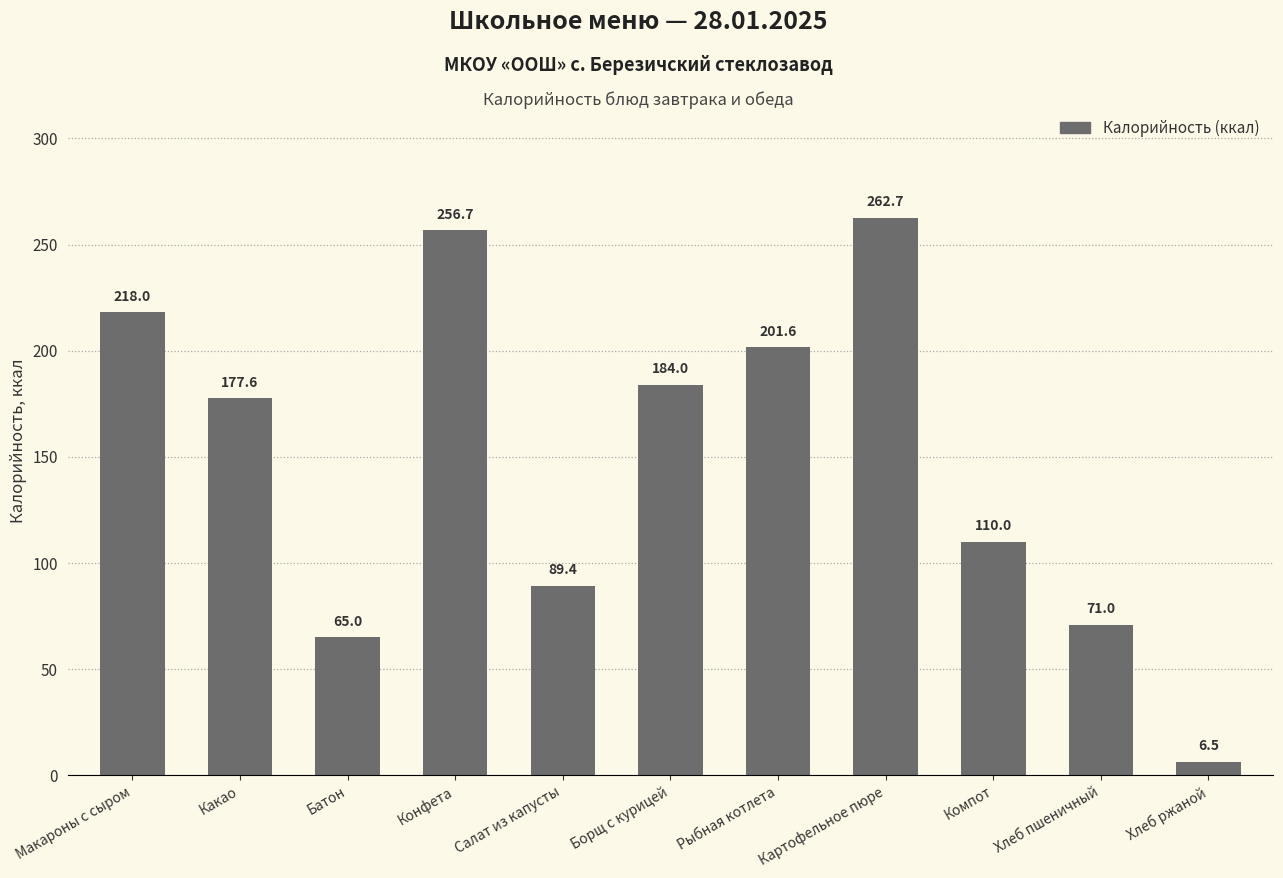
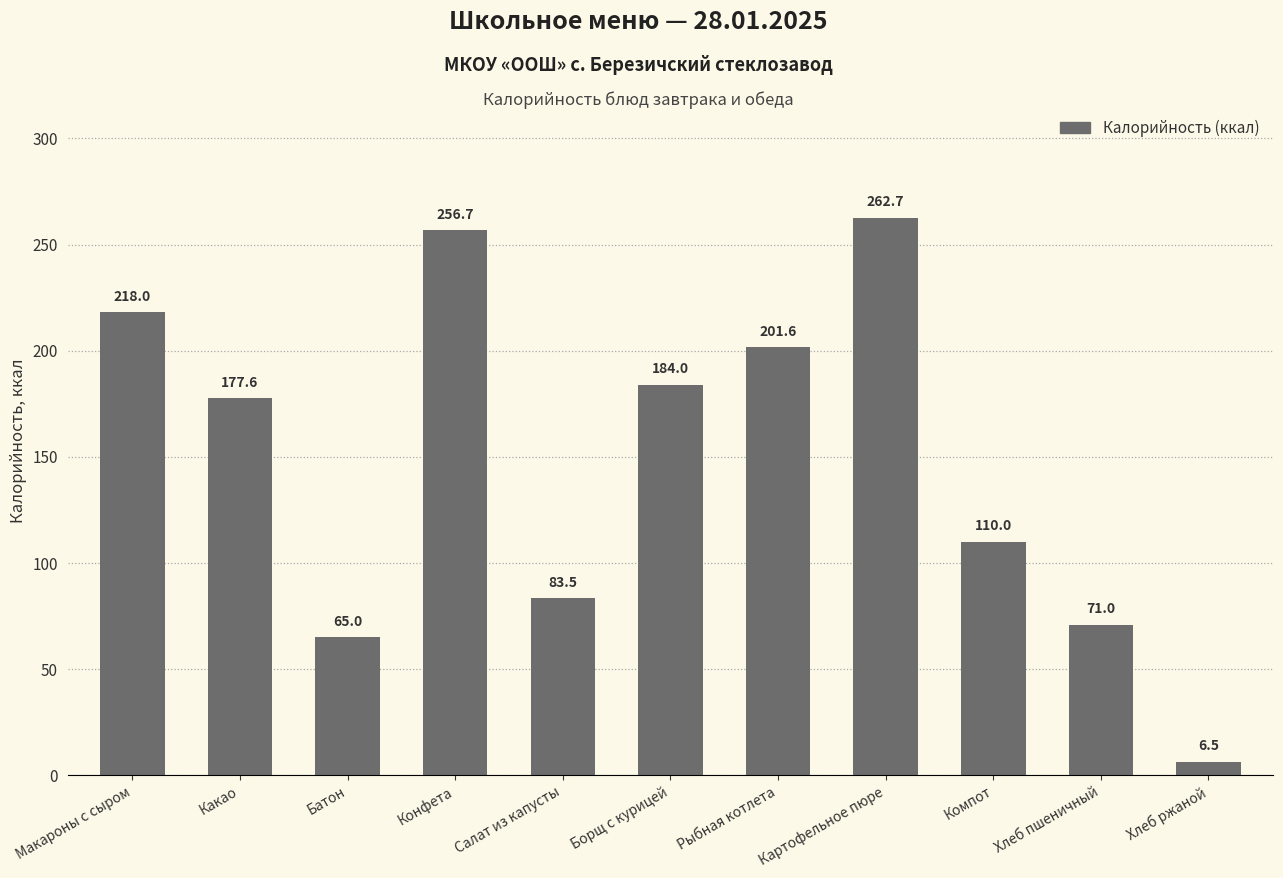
Салат из капусты: 89.4 -> 83.5
